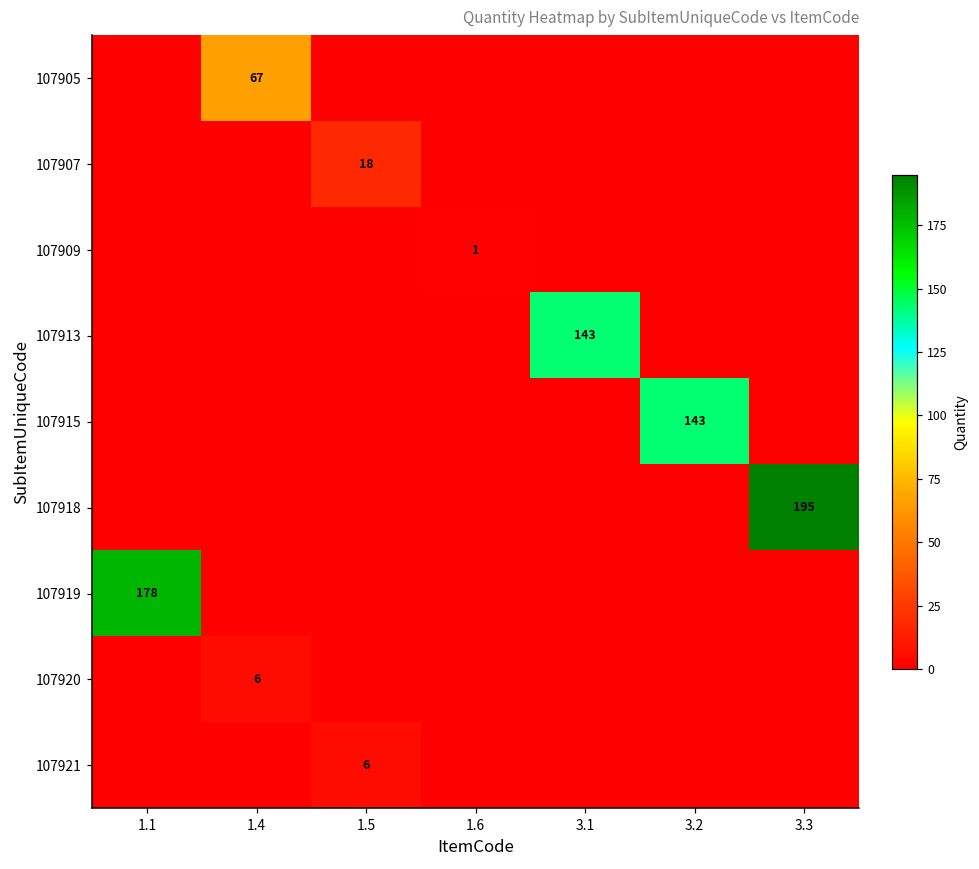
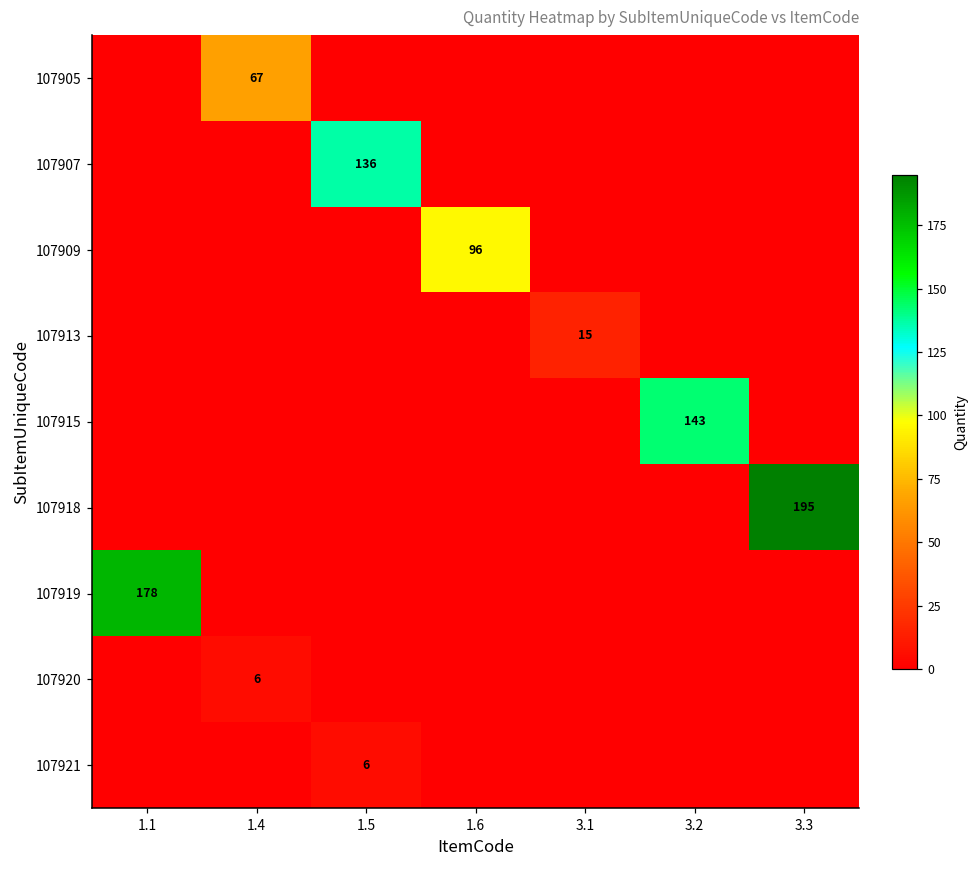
107907, 1.5: 18 -> 136
107909, 1.6: 1 -> 96
107913, 3.1: 143 -> 15
